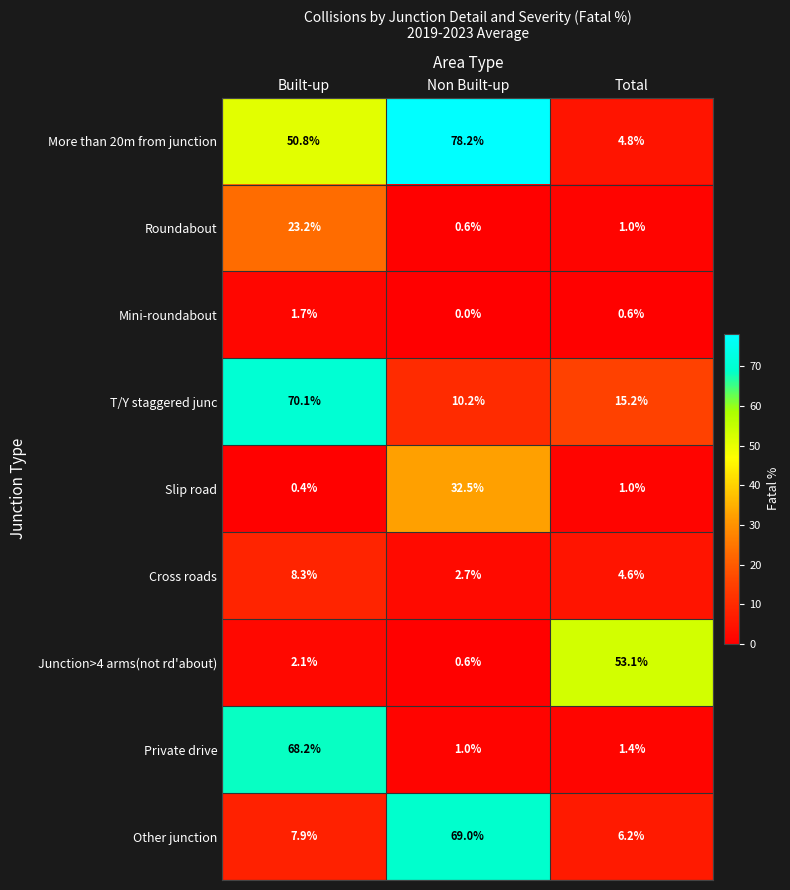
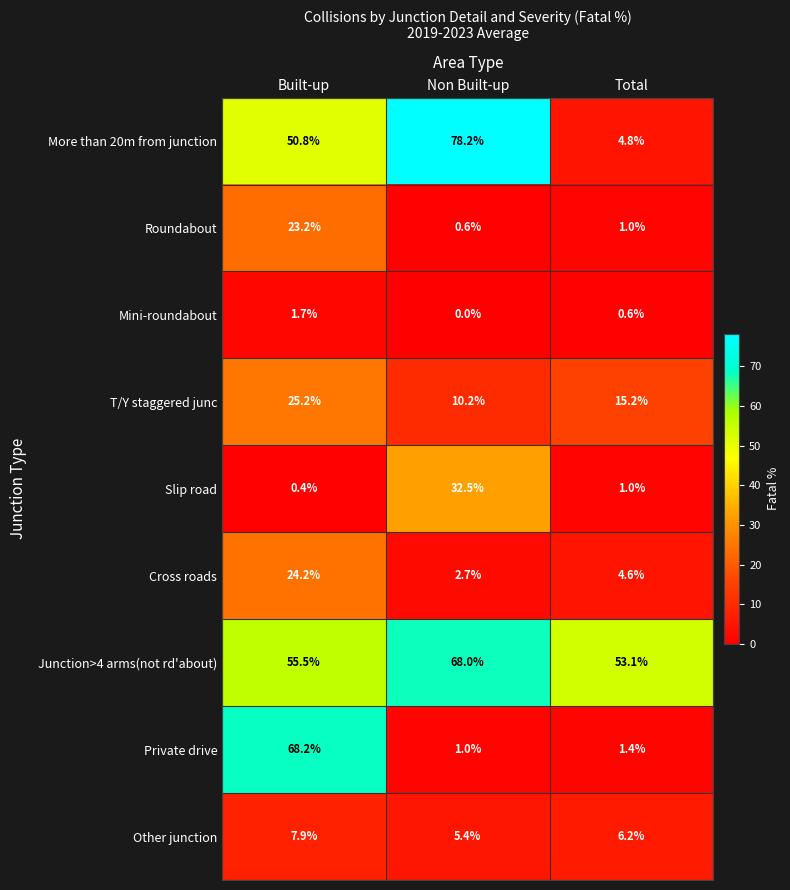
T/Y staggered junc, Built-up: 70.1% -> 25.2%
Cross roads, Built-up: 8.3% -> 24.2%
Junction>4 arms(not rd'about), Built-up: 2.1% -> 55.5%
Junction>4 arms(not rd'about), Non Built-up: 0.6% -> 68.0%
Other junction, Non Built-up: 69.0% -> 5.4%
